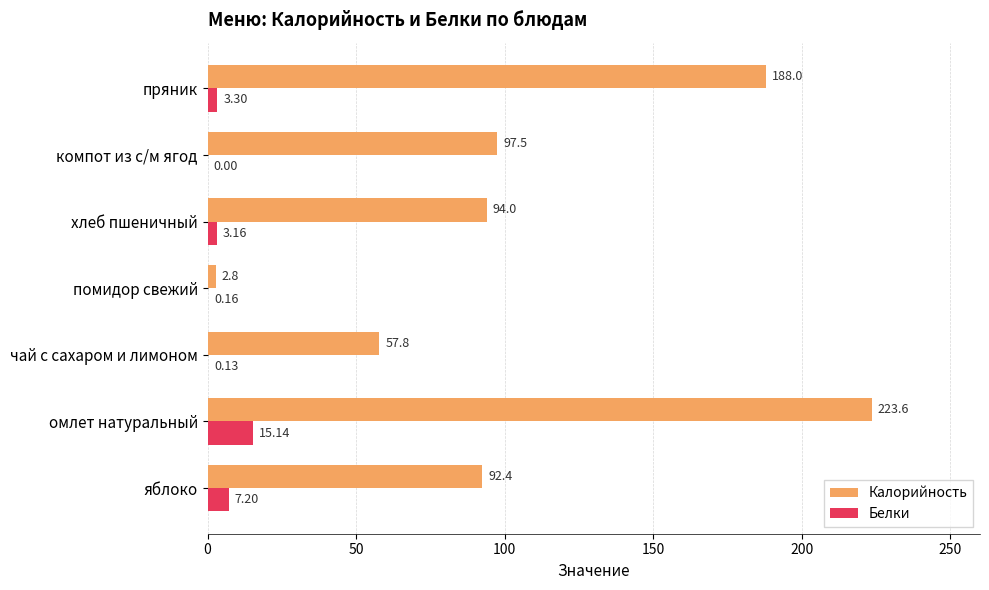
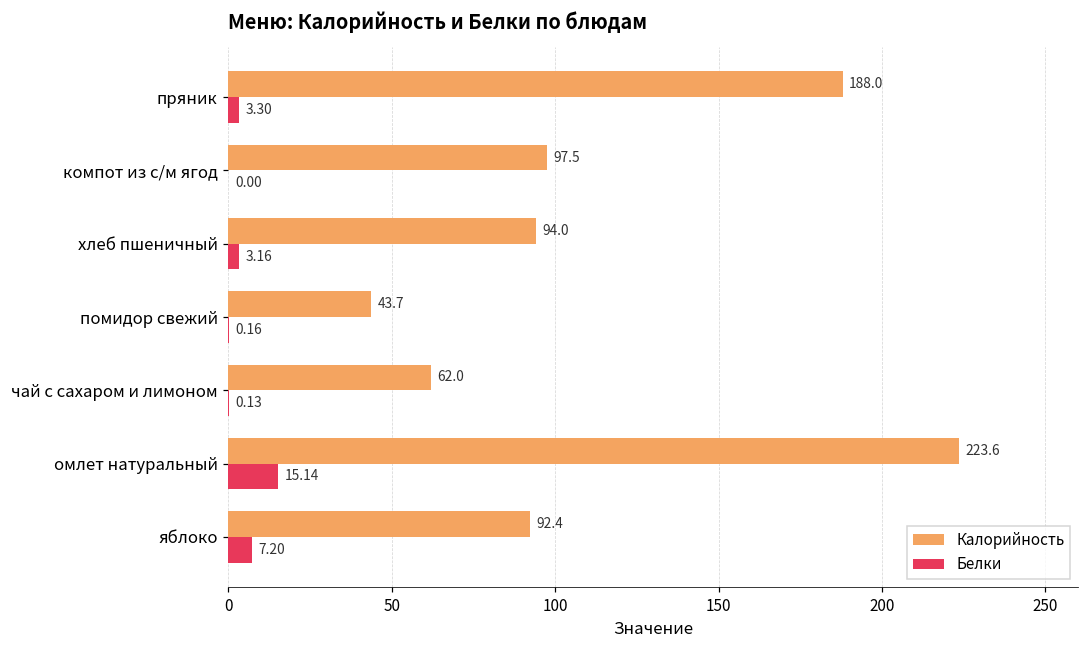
Калорийность, помидор свежий: 2.8 -> 43.7
Калорийность, чай с сахаром и лимоном: 57.8 -> 62.0
